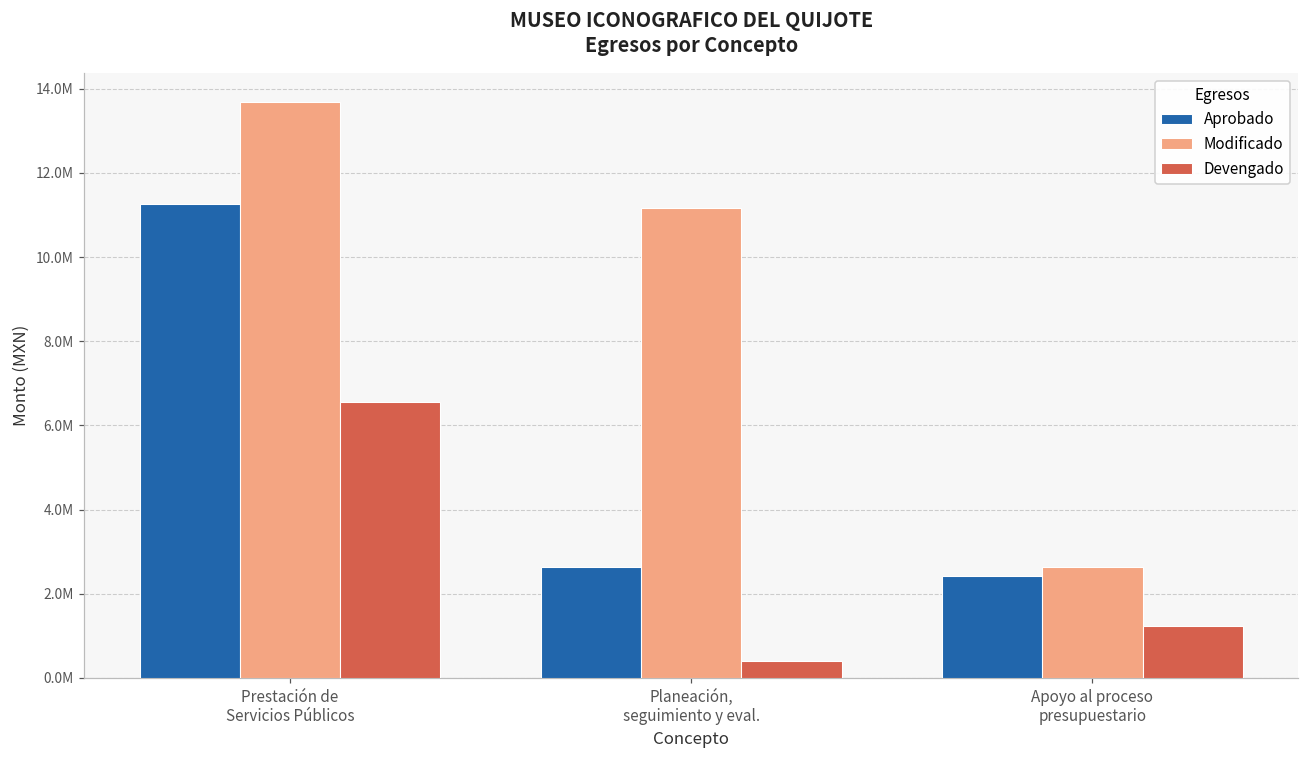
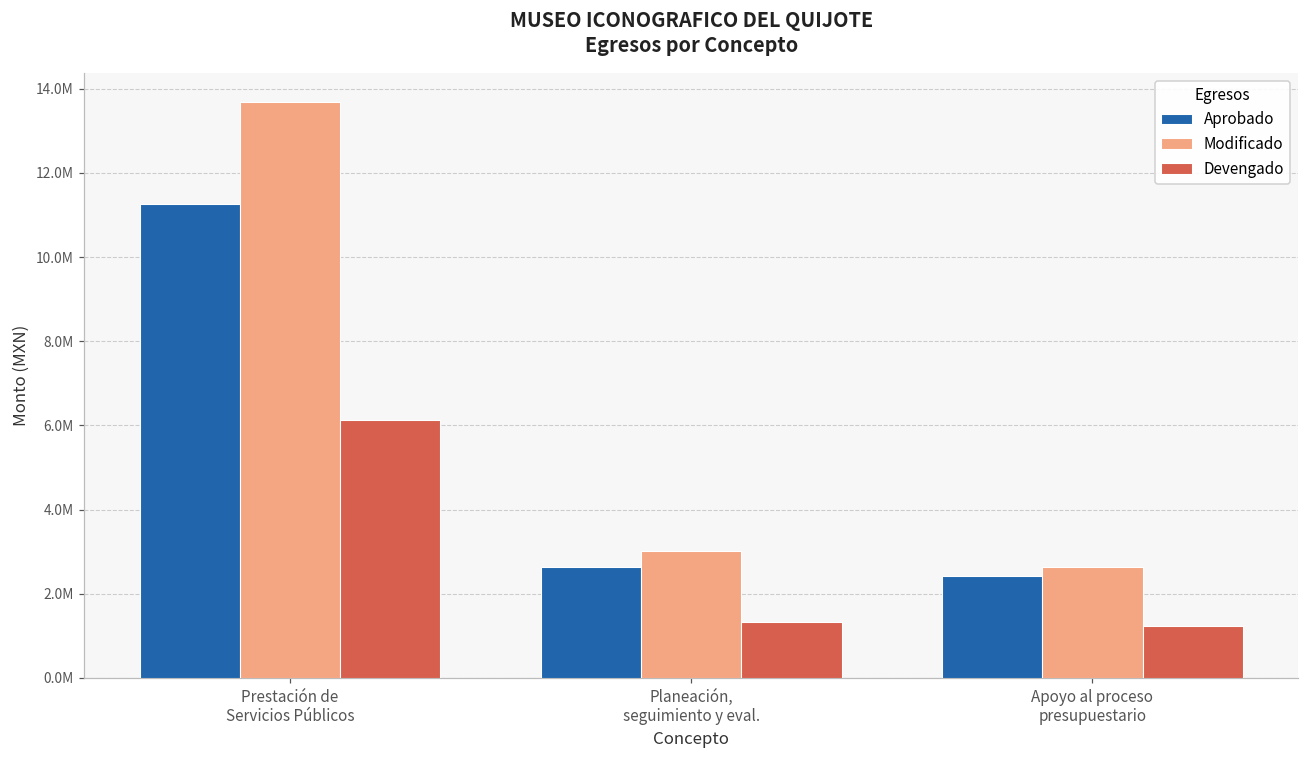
Devengado, Prestación de Servicios Públicos: 6600000 -> 6100000
Modificado, Planeación, seguimiento y eval.: 11200000 -> 3000000
Devengado, Planeación, seguimiento y eval.: 400000 -> 1300000
